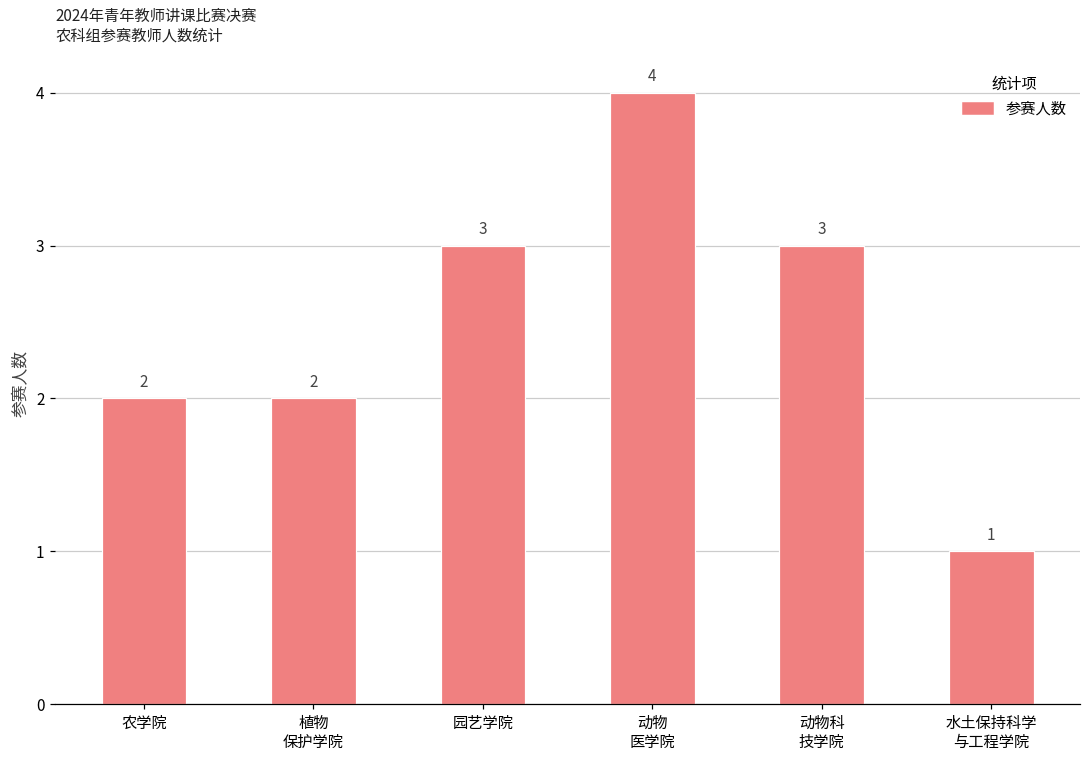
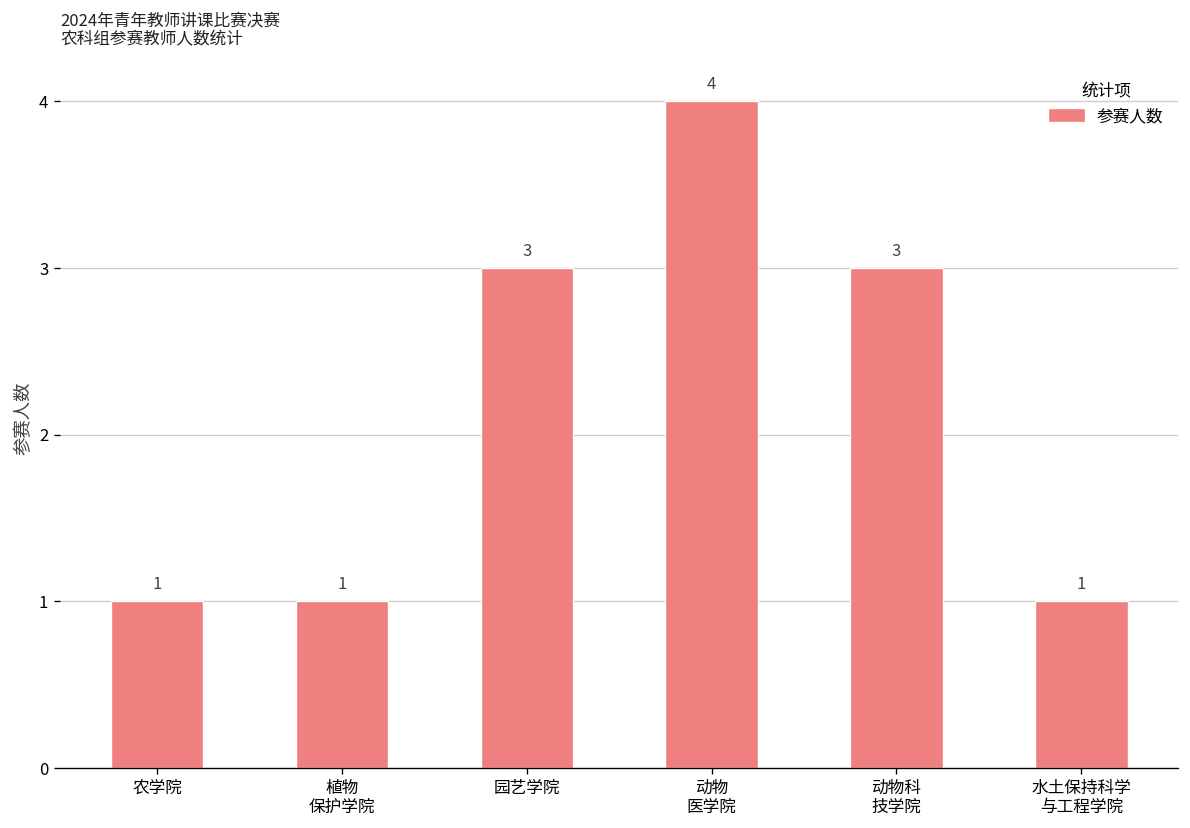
农学院: 2 -> 1
植物 保护学院: 2 -> 1
